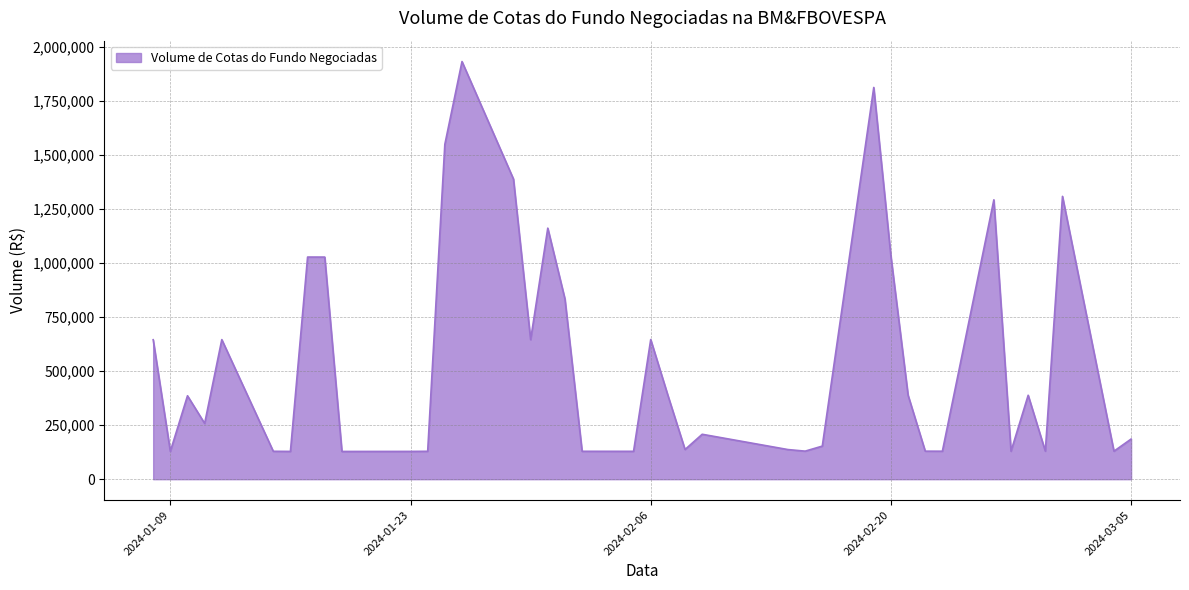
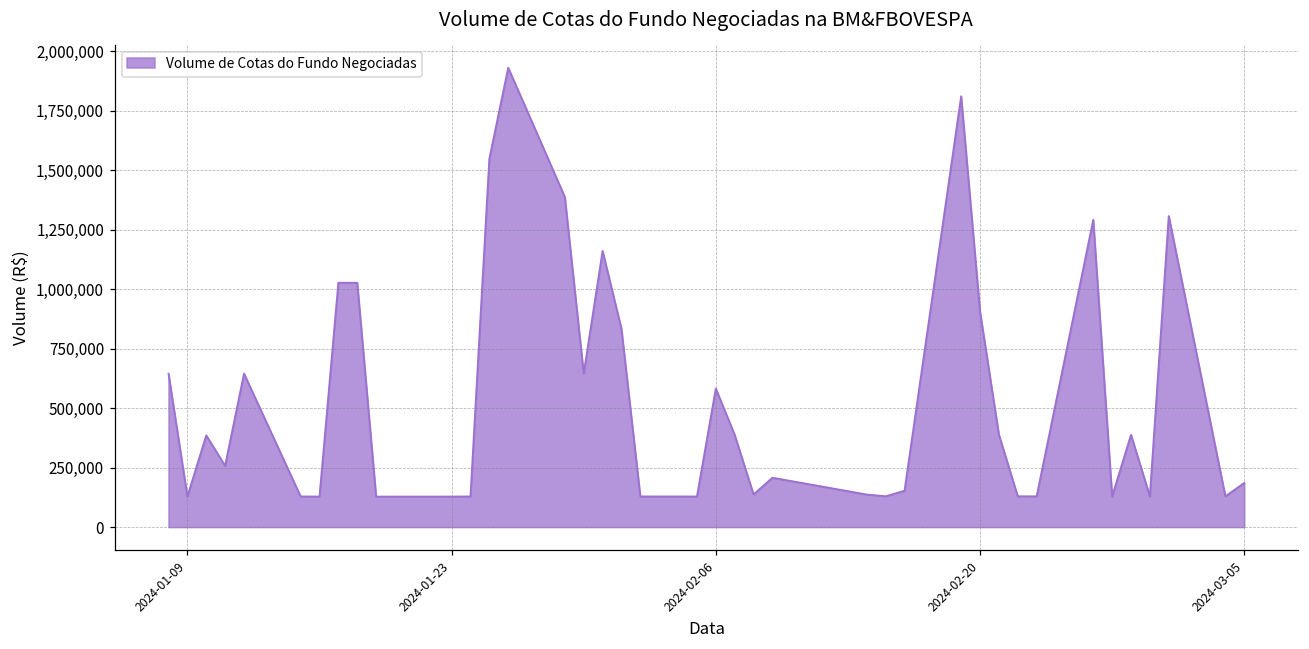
2024-02-06: 650,000 -> 580,000
2024-02-20: 1,030,000 -> 910,000
